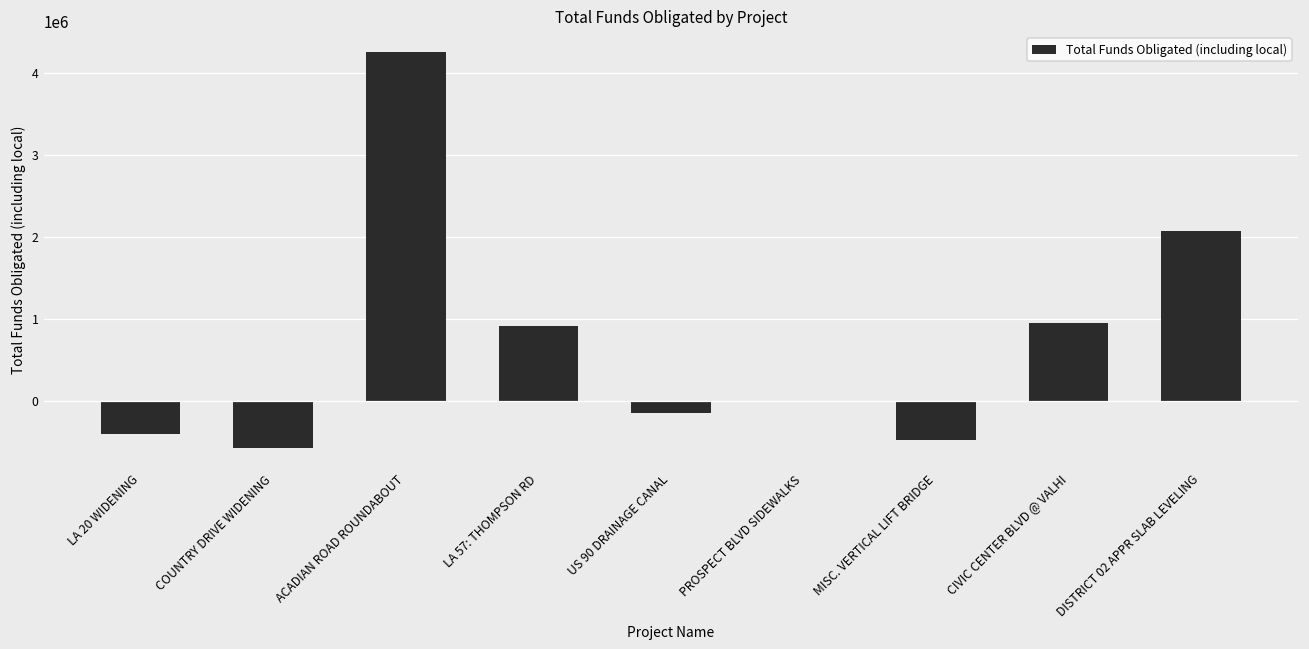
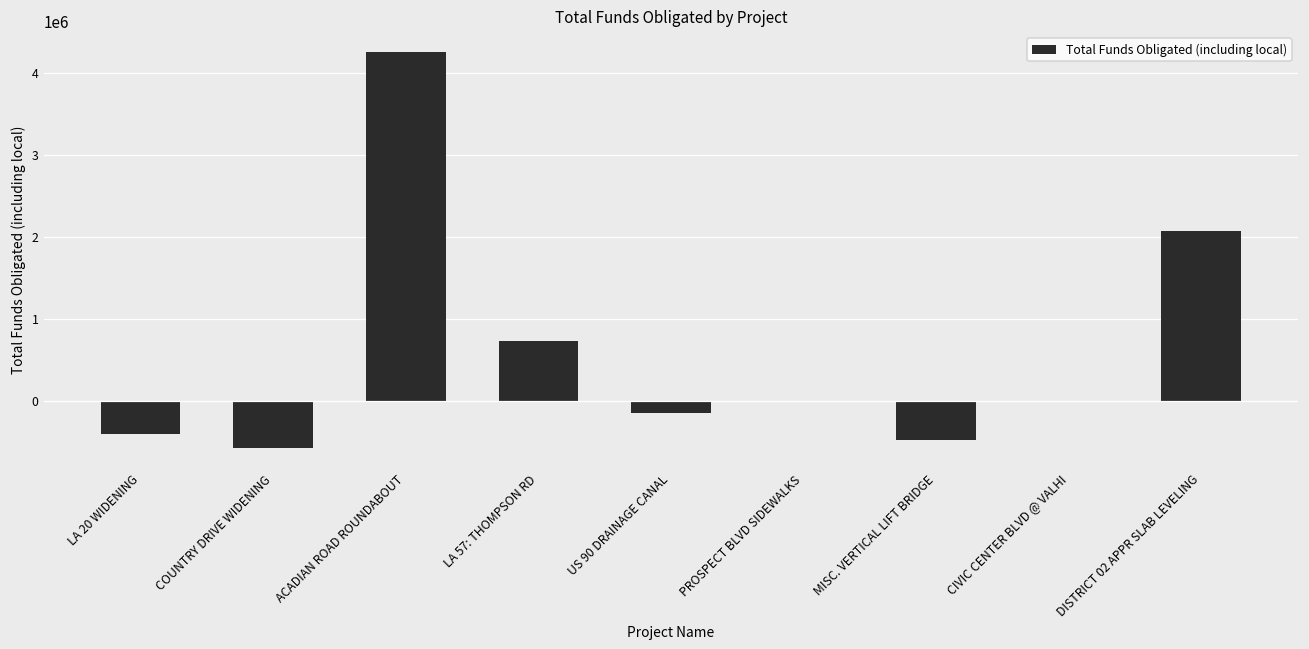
LA 57: THOMPSON RD: 900000 -> 700000
CIVIC CENTER BLVD @ VALHI: 900000 -> 0
